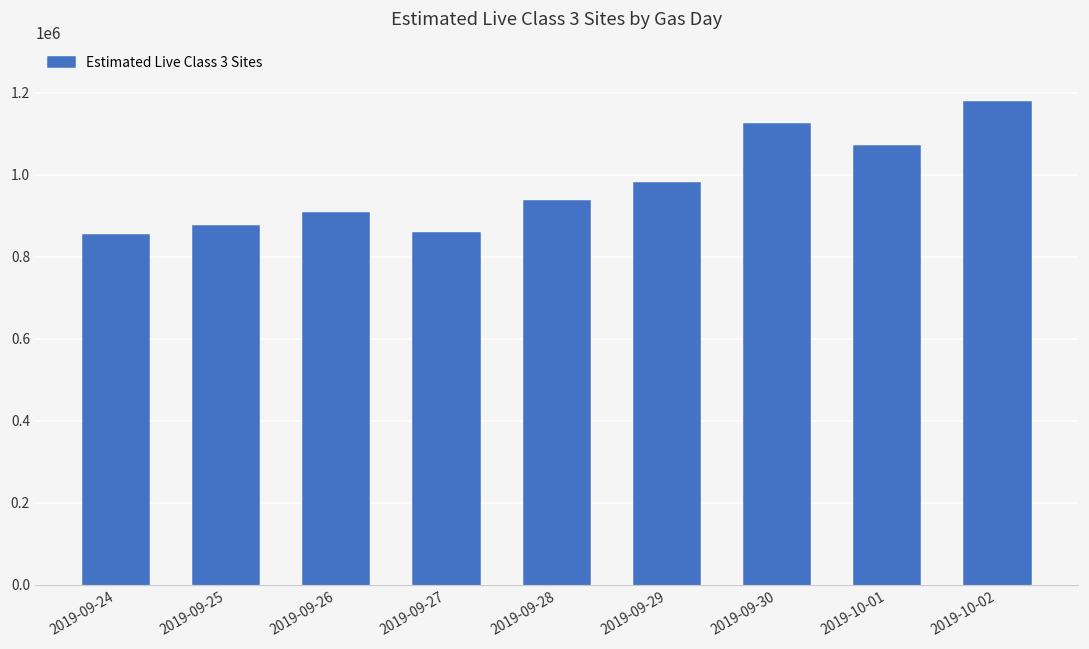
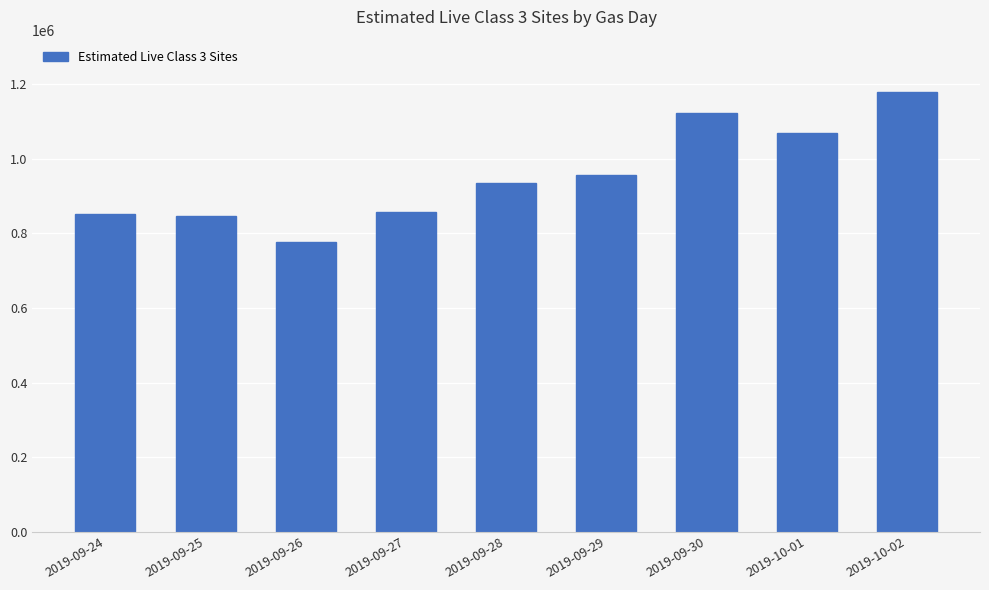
2019-09-25: 880000 -> 850000
2019-09-26: 910000 -> 780000
2019-09-29: 980000 -> 960000
